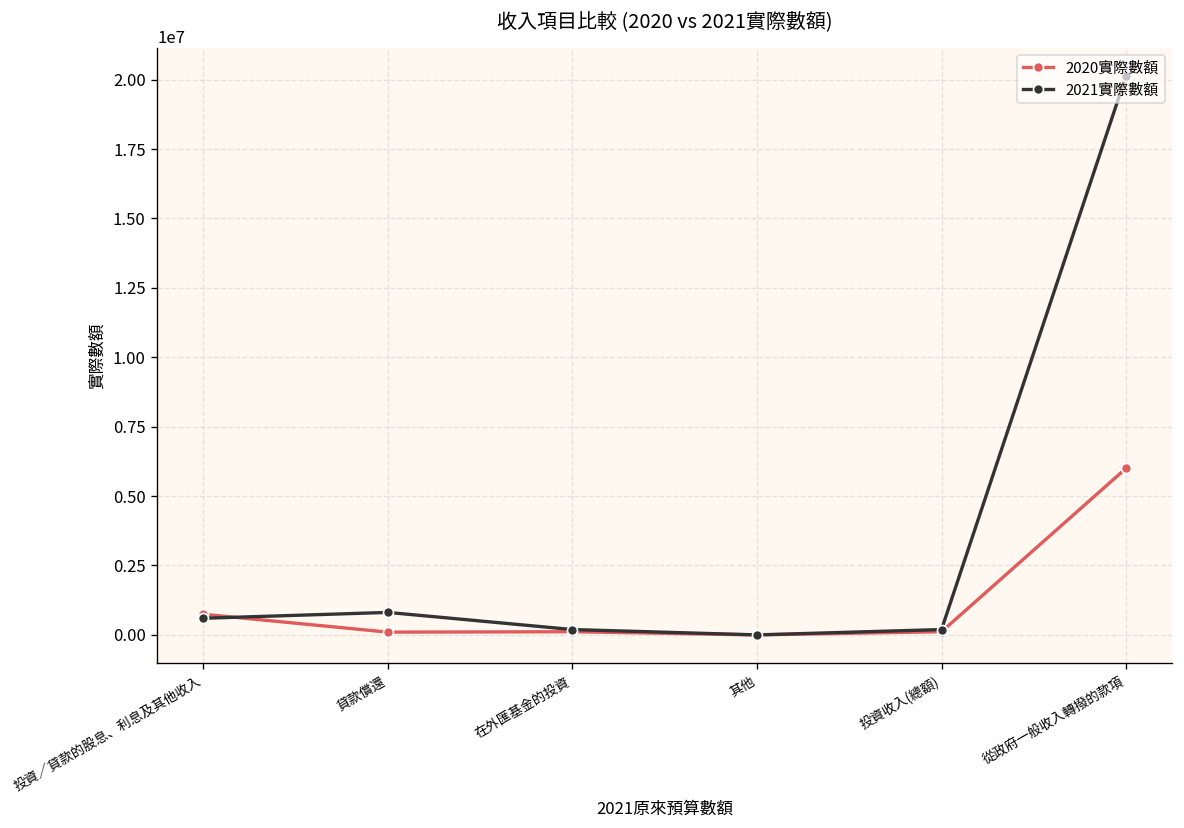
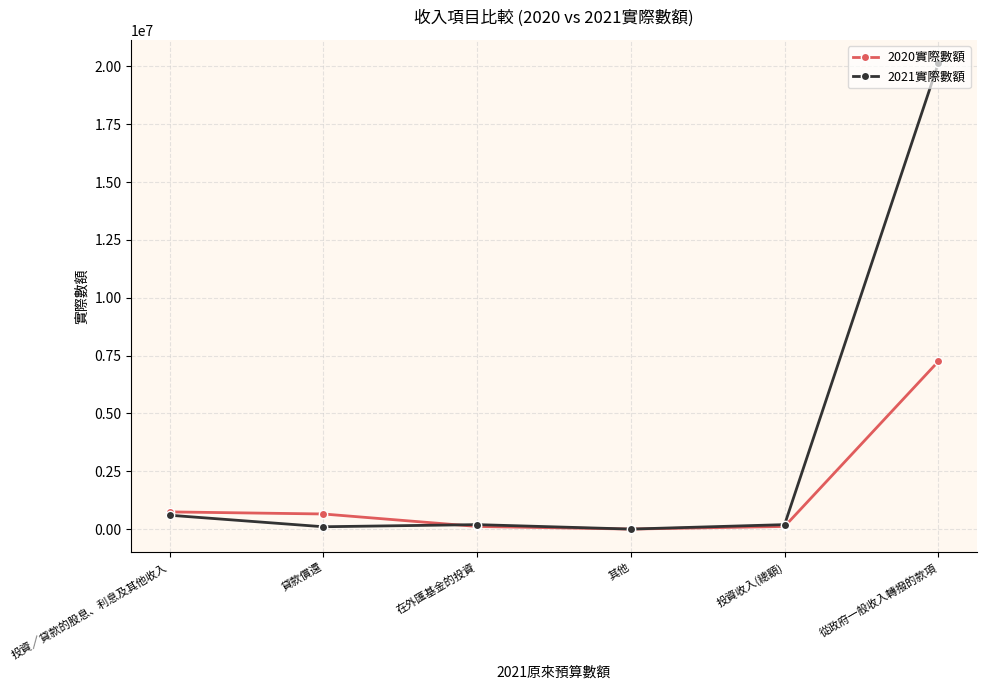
2020實際數額, 貸款償還: 100000 -> 700000
2021實際數額, 貸款償還: 800000 -> 100000
2020實際數額, 從政府一般收入轉撥的款項: 6000000 -> 7200000
